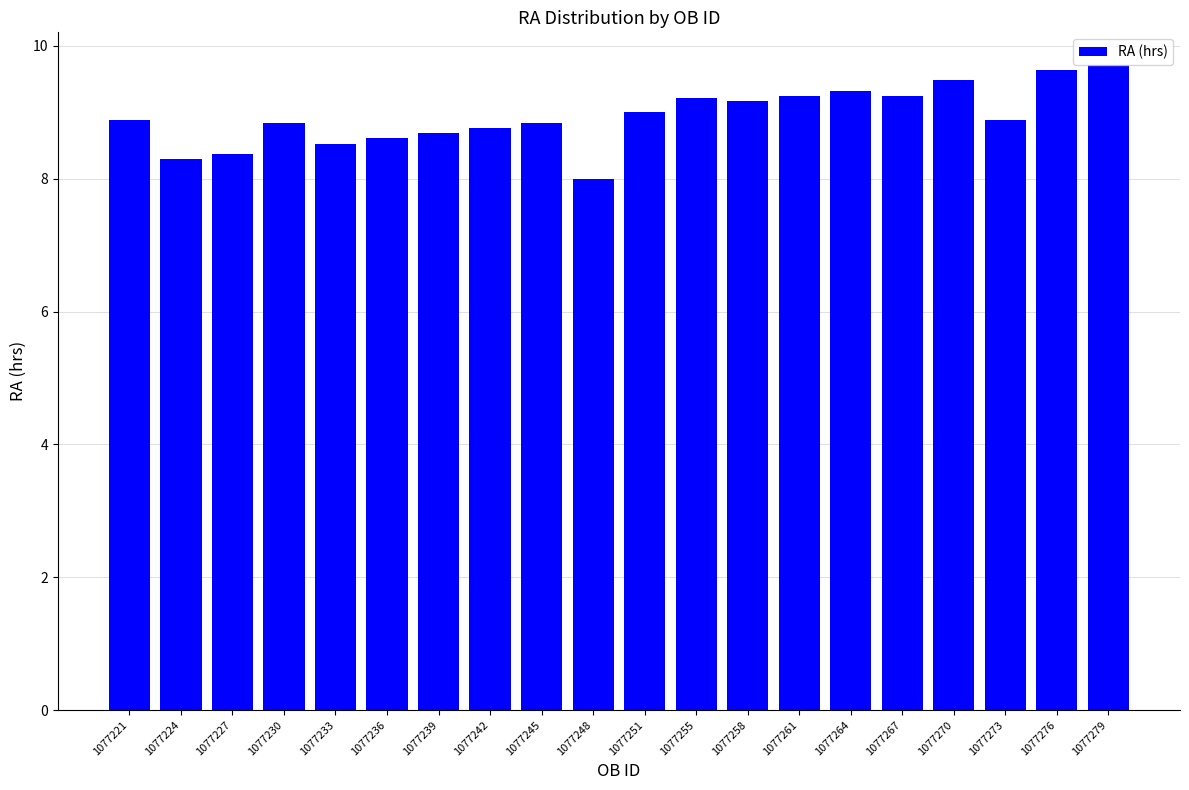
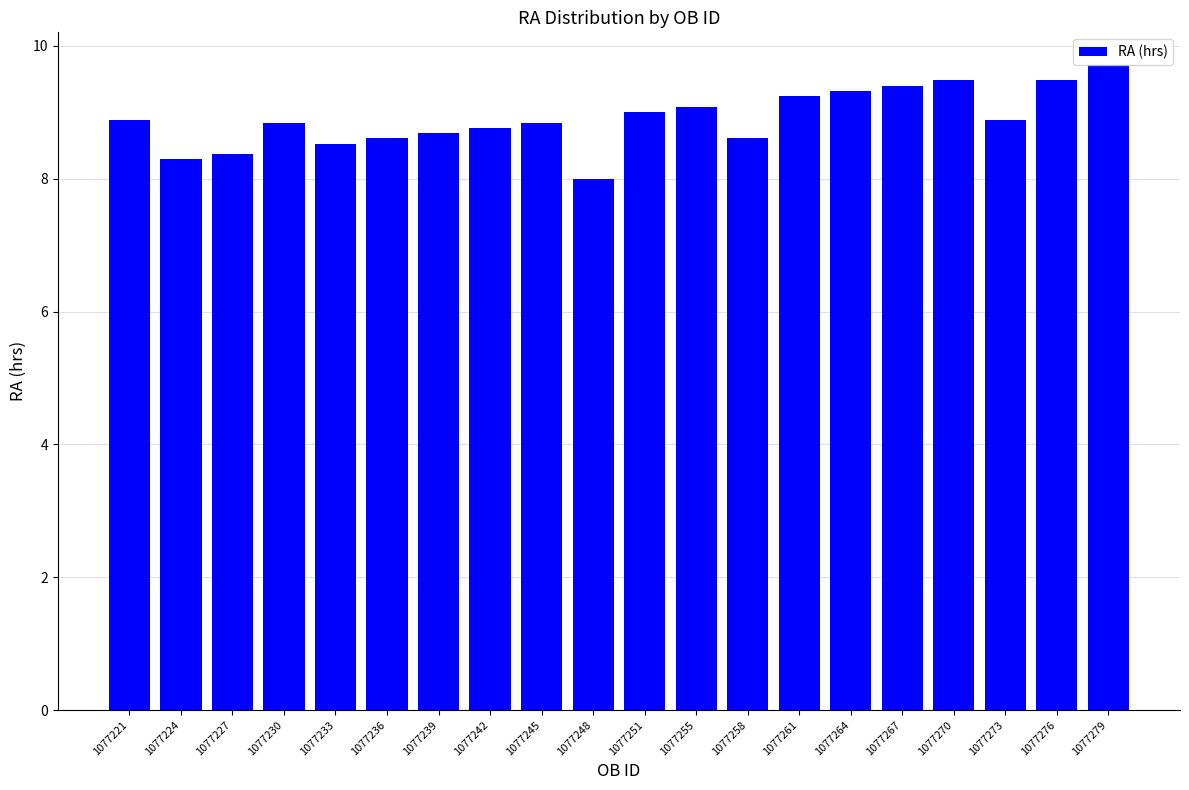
1077255: 9.2 -> 9.1
1077258: 9.2 -> 8.6
1077267: 9.2 -> 9.4
1077276: 9.6 -> 9.5
